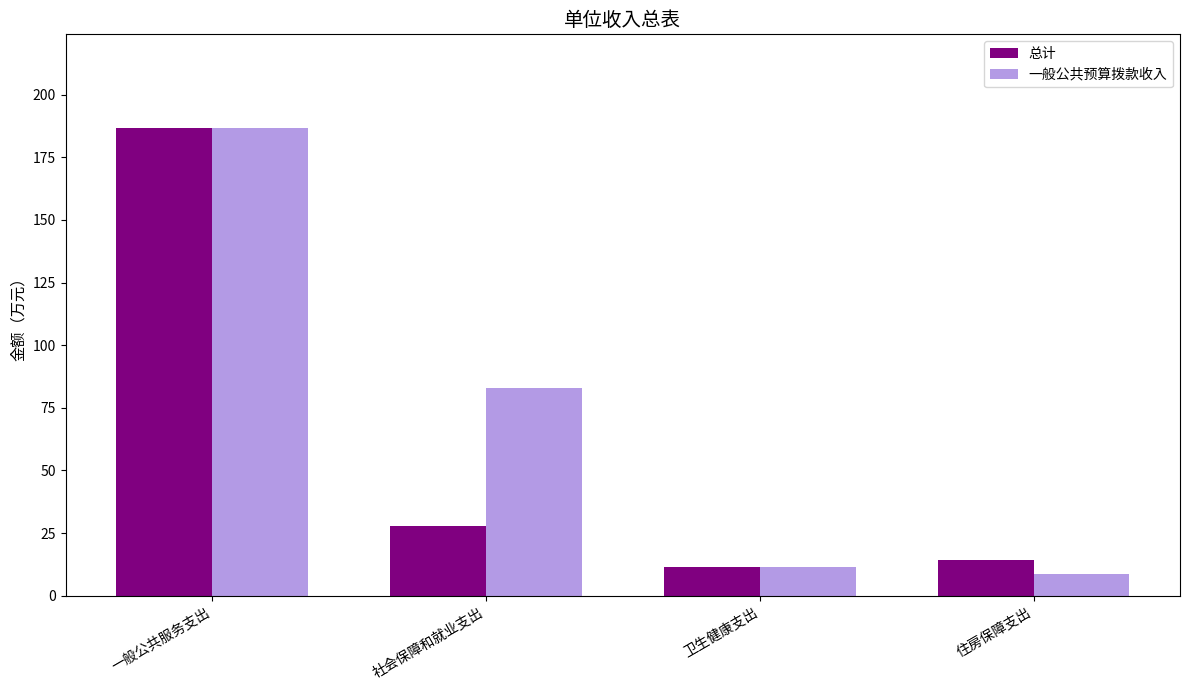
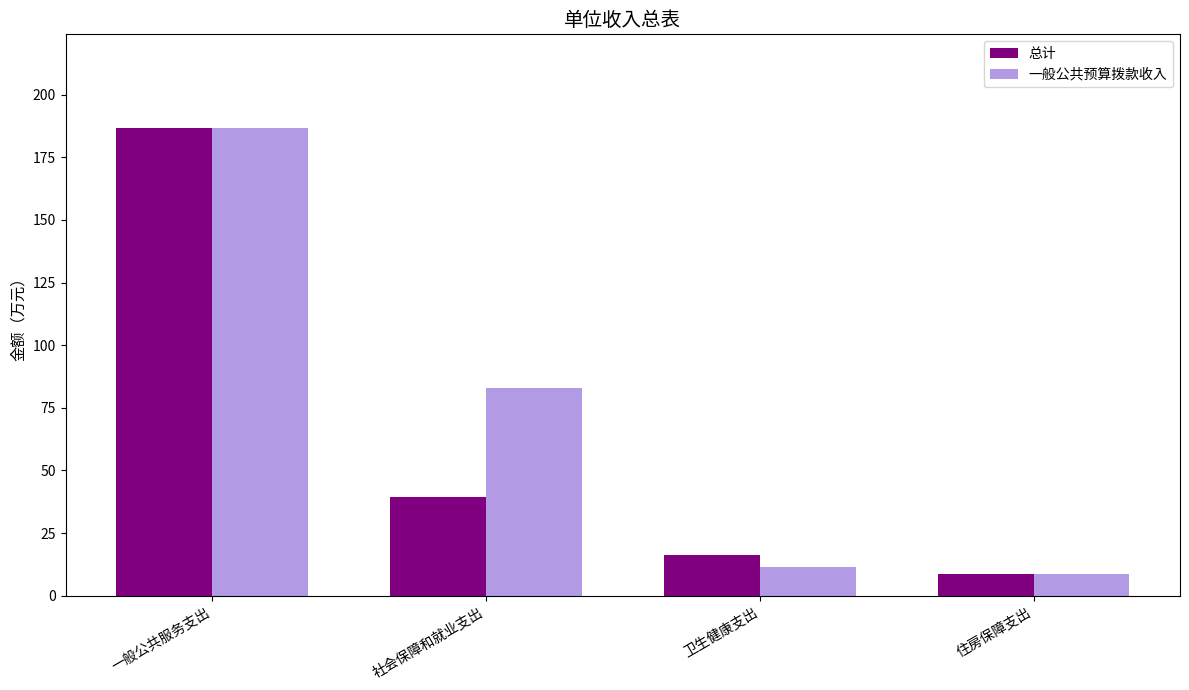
总计, 社会保障和就业支出: 28 -> 39
总计, 卫生健康支出: 12 -> 16
总计, 住房保障支出: 14 -> 9
